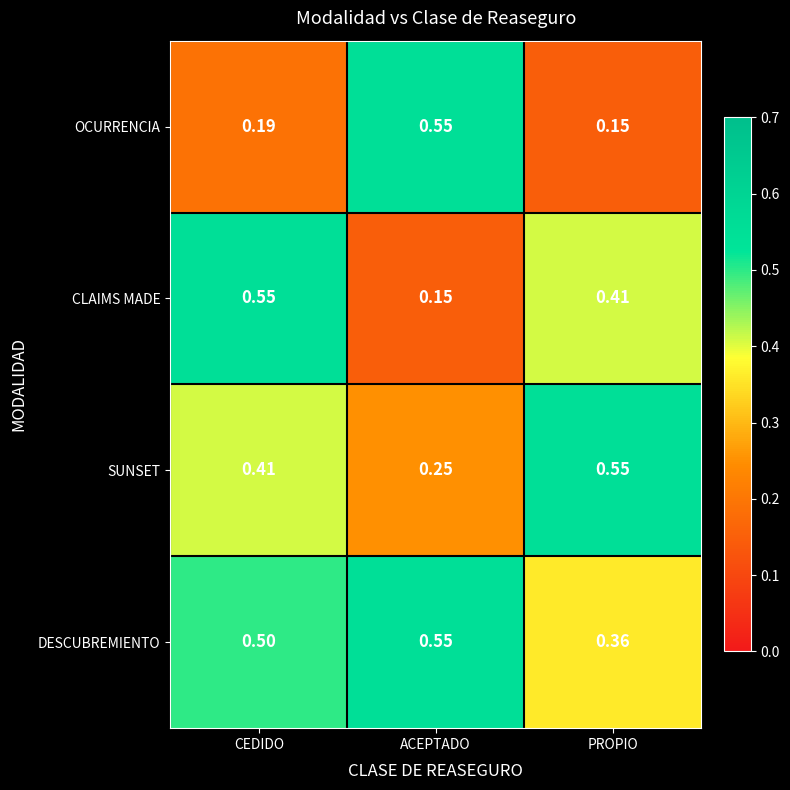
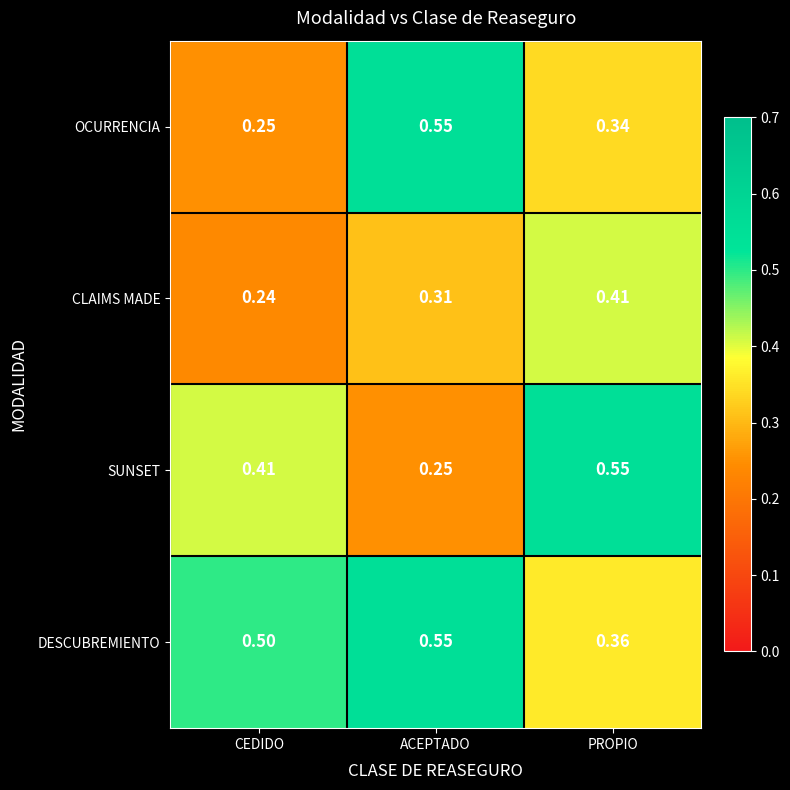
OCURRENCIA, CEDIDO: 0.19 -> 0.25
OCURRENCIA, PROPIO: 0.15 -> 0.34
CLAIMS MADE, CEDIDO: 0.55 -> 0.24
CLAIMS MADE, ACEPTADO: 0.15 -> 0.31
